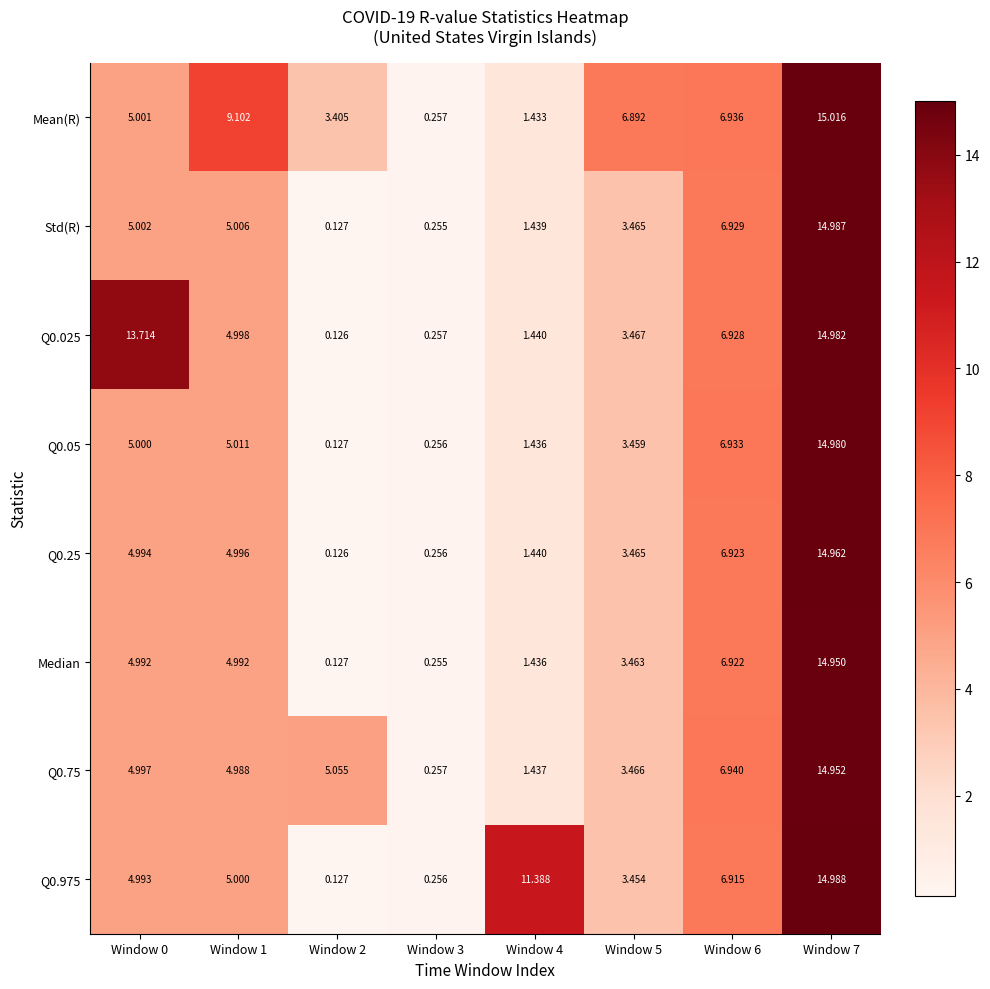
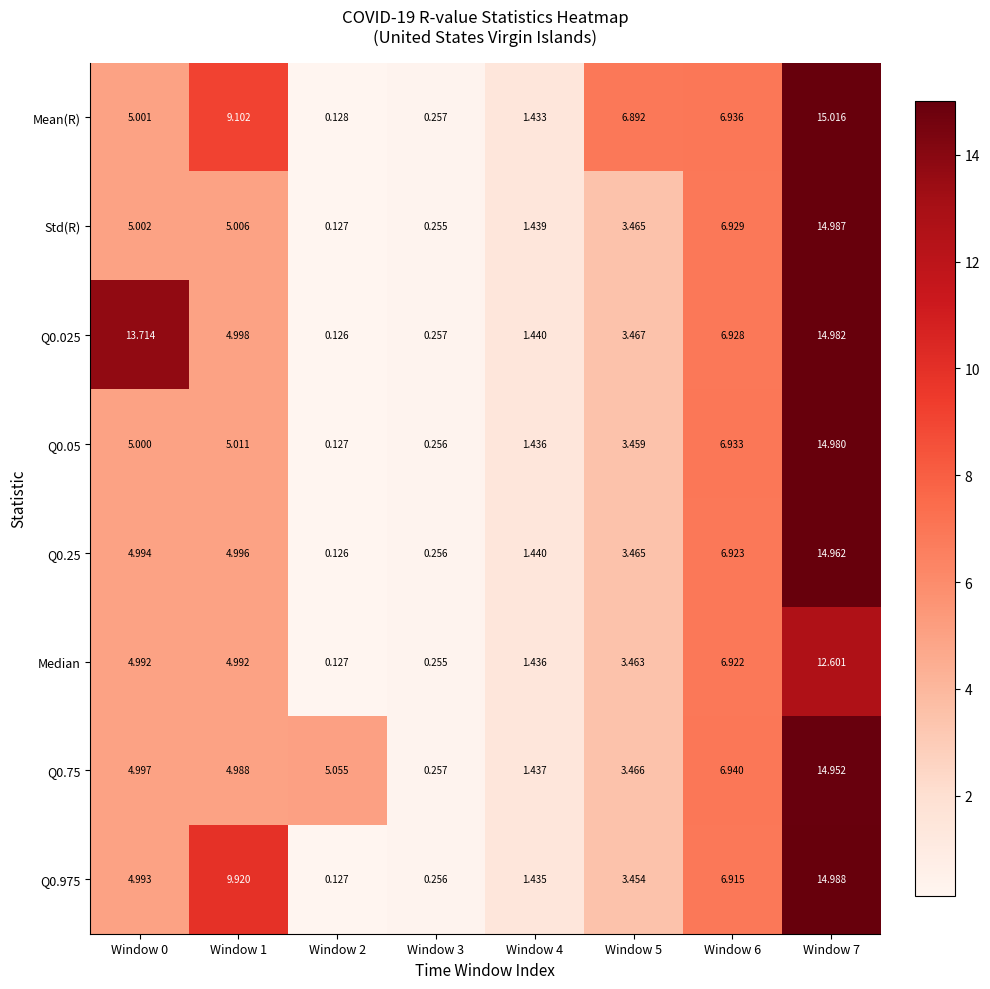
Mean(R), Window 2: 3.405 -> 0.128
Median, Window 7: 14.950 -> 12.601
Q0.975, Window 1: 5.000 -> 9.920
Q0.975, Window 4: 11.388 -> 1.435
